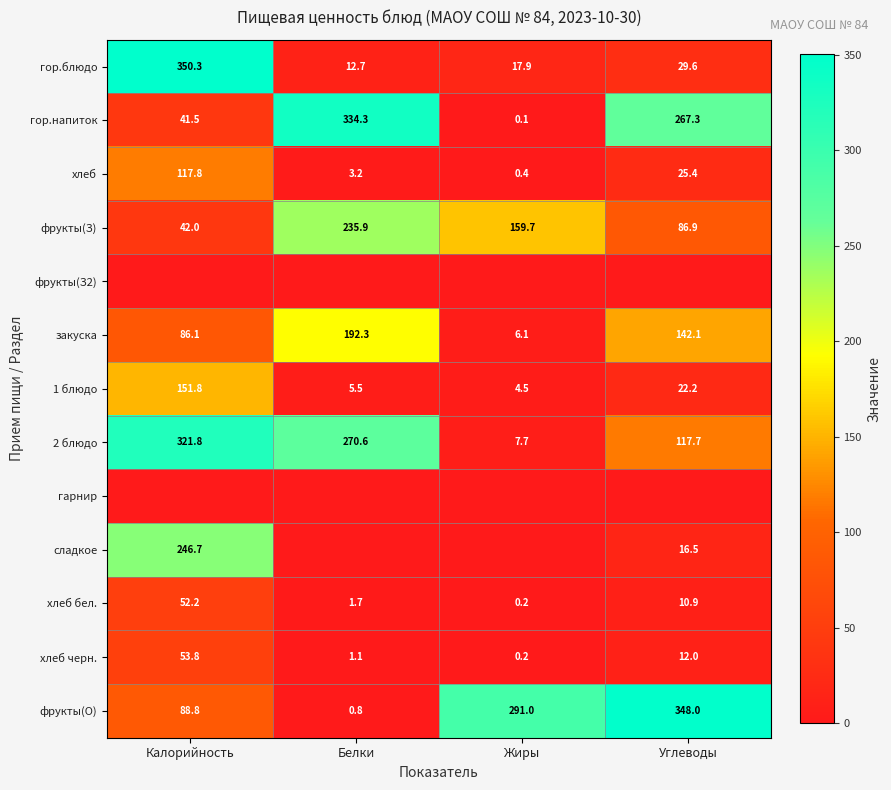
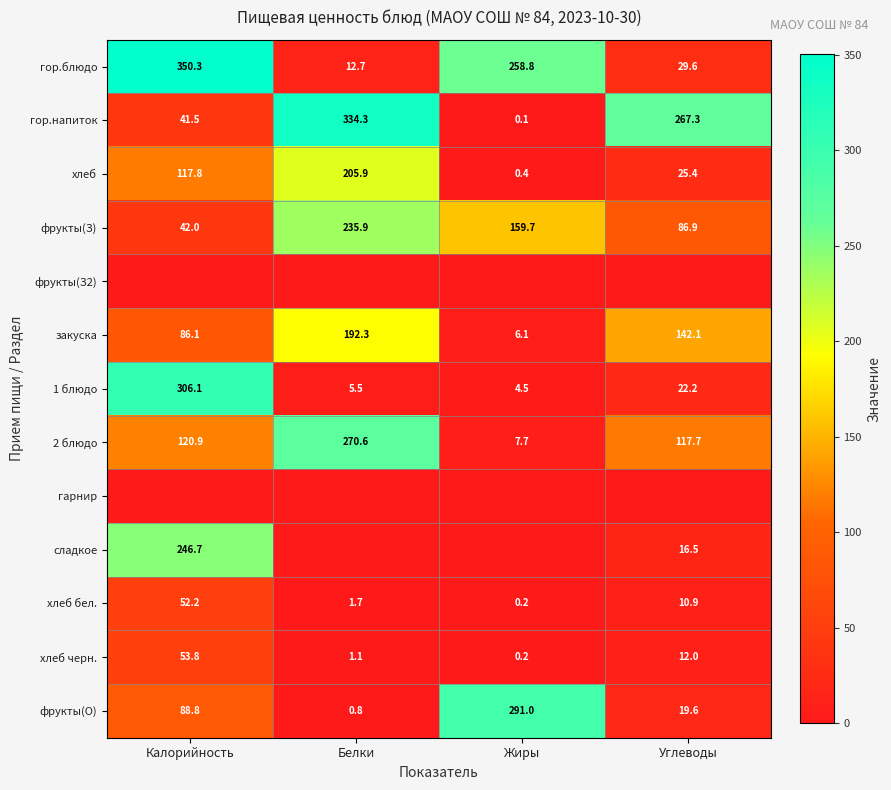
гор.блюдо, Жиры: 17.9 -> 258.8
хлеб, Белки: 3.2 -> 205.9
1 блюдо, Калорийность: 151.8 -> 306.1
2 блюдо, Калорийность: 321.8 -> 120.9
фрукты(О), Углеводы: 348.0 -> 19.6
